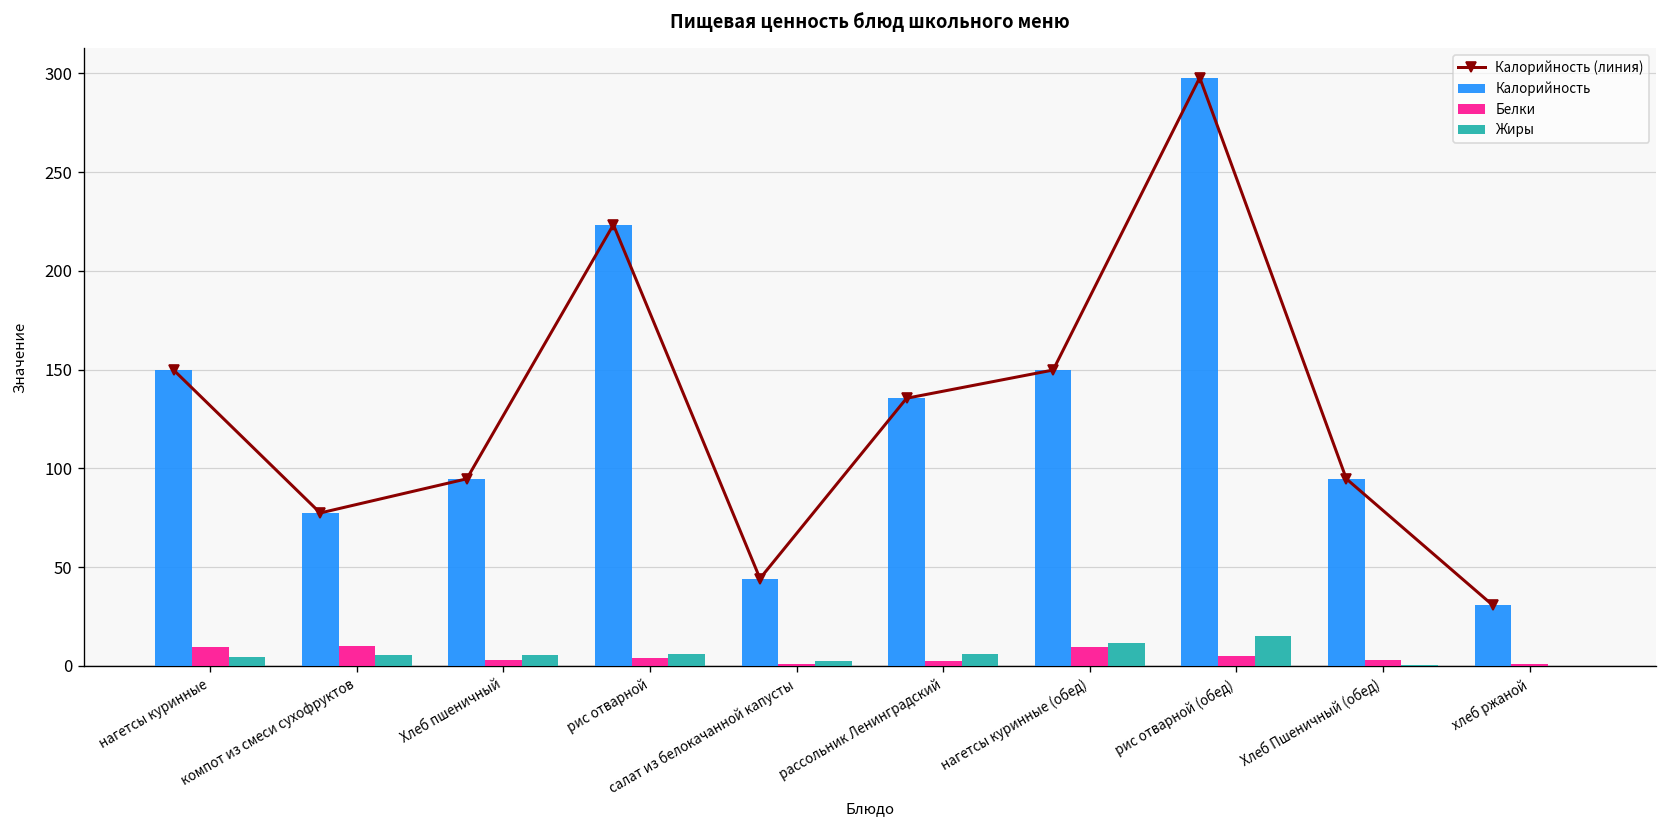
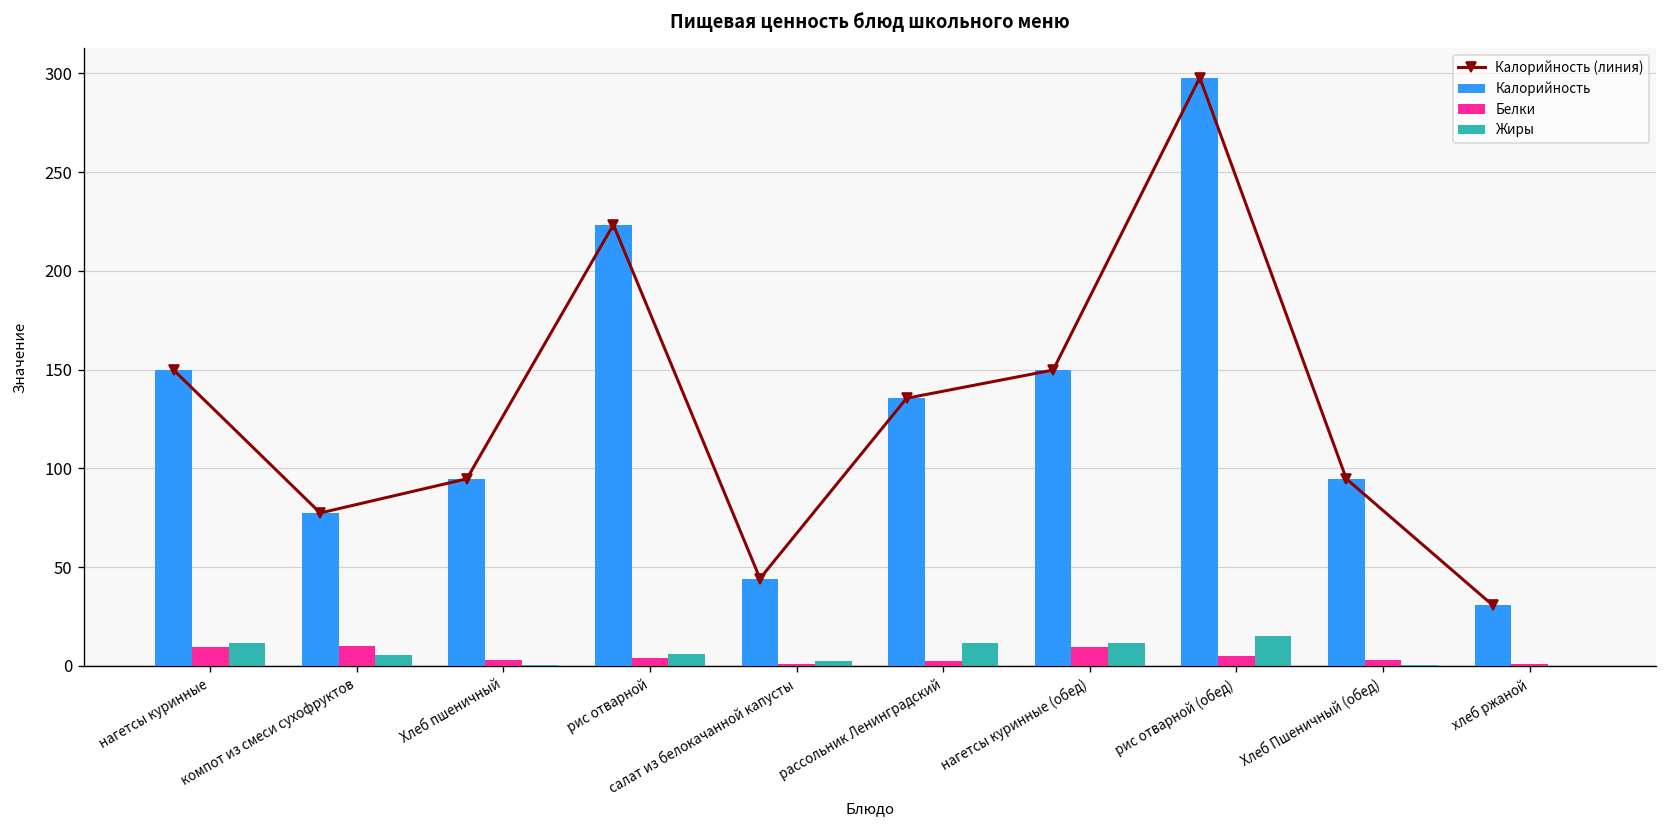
Жиры, нагетсы куринные: 4 -> 11
Жиры, Хлеб пшеничный: 6 -> 0
Жиры, рассольник Ленинградский: 6 -> 11
